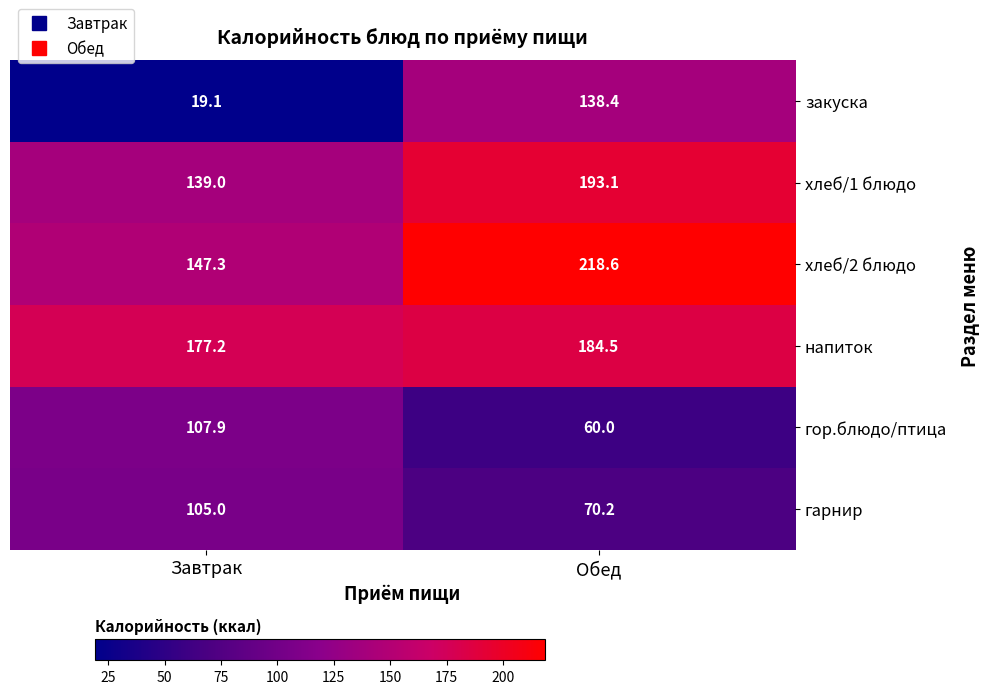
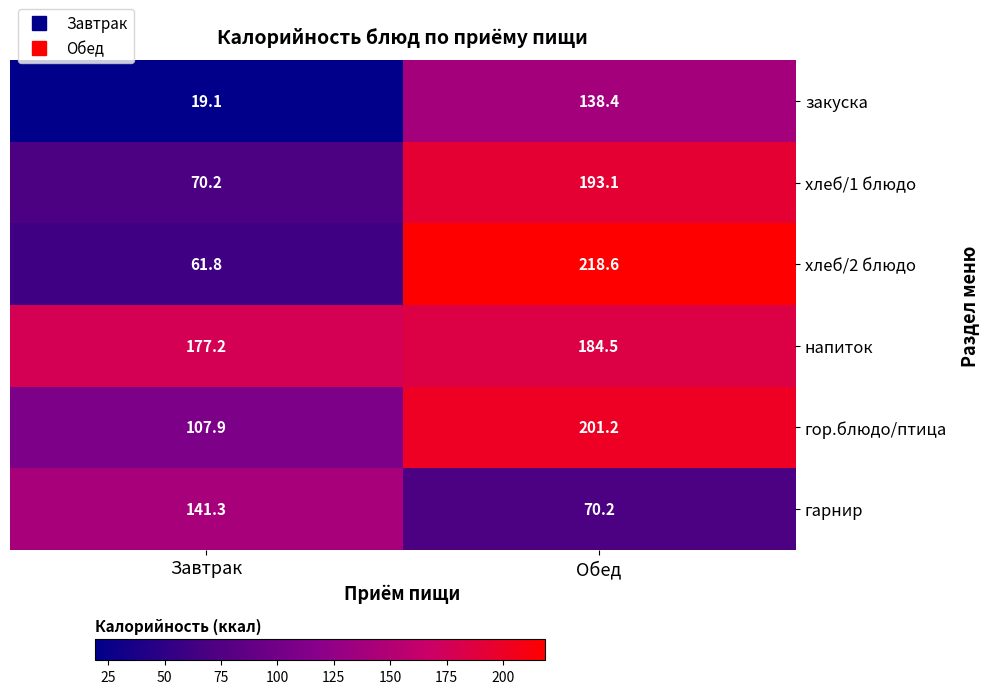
хлеб/1 блюдо, Завтрак: 139.0 -> 70.2
хлеб/2 блюдо, Завтрак: 147.3 -> 61.8
гор.блюдо/птица, Обед: 60.0 -> 201.2
гарнир, Завтрак: 105.0 -> 141.3
